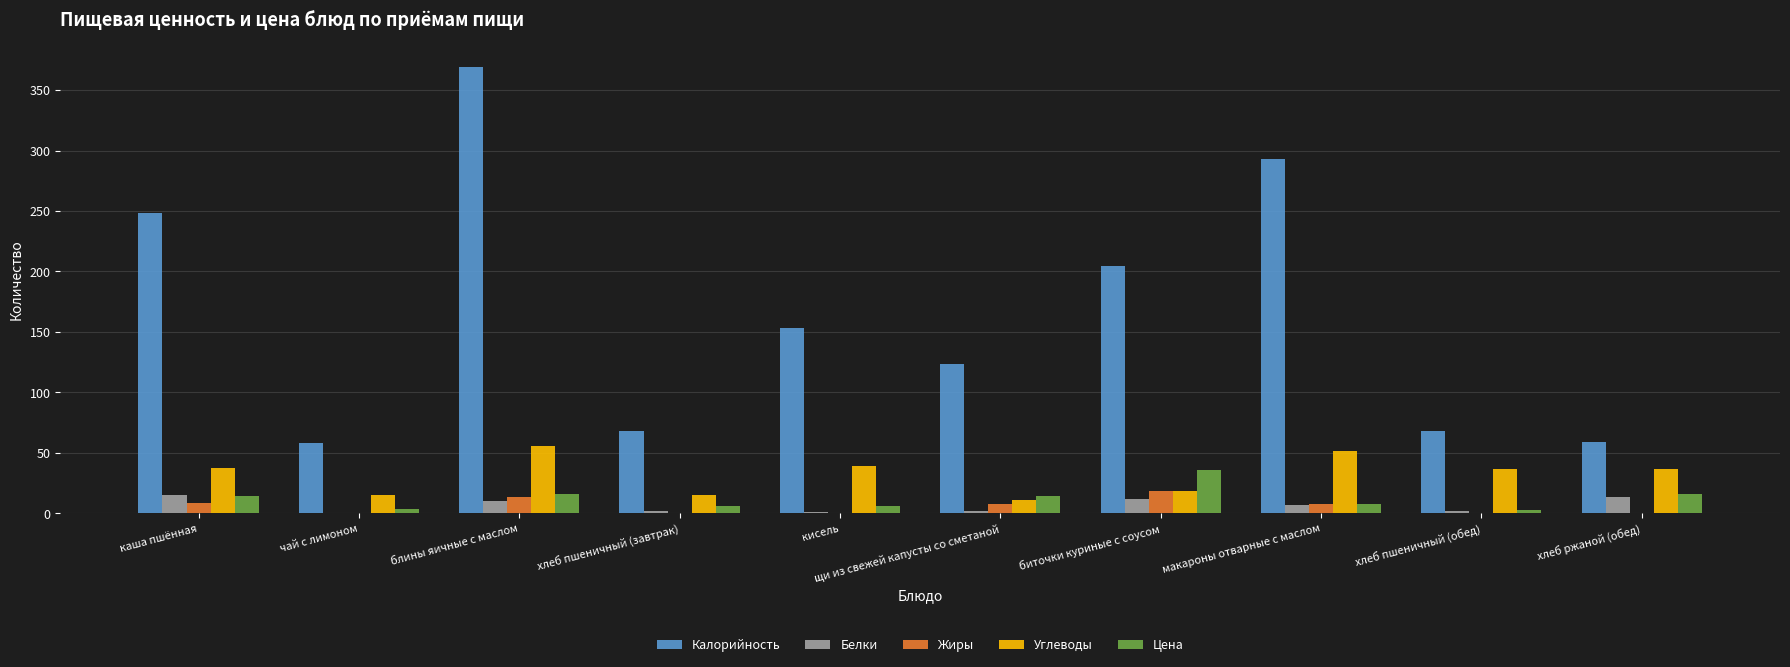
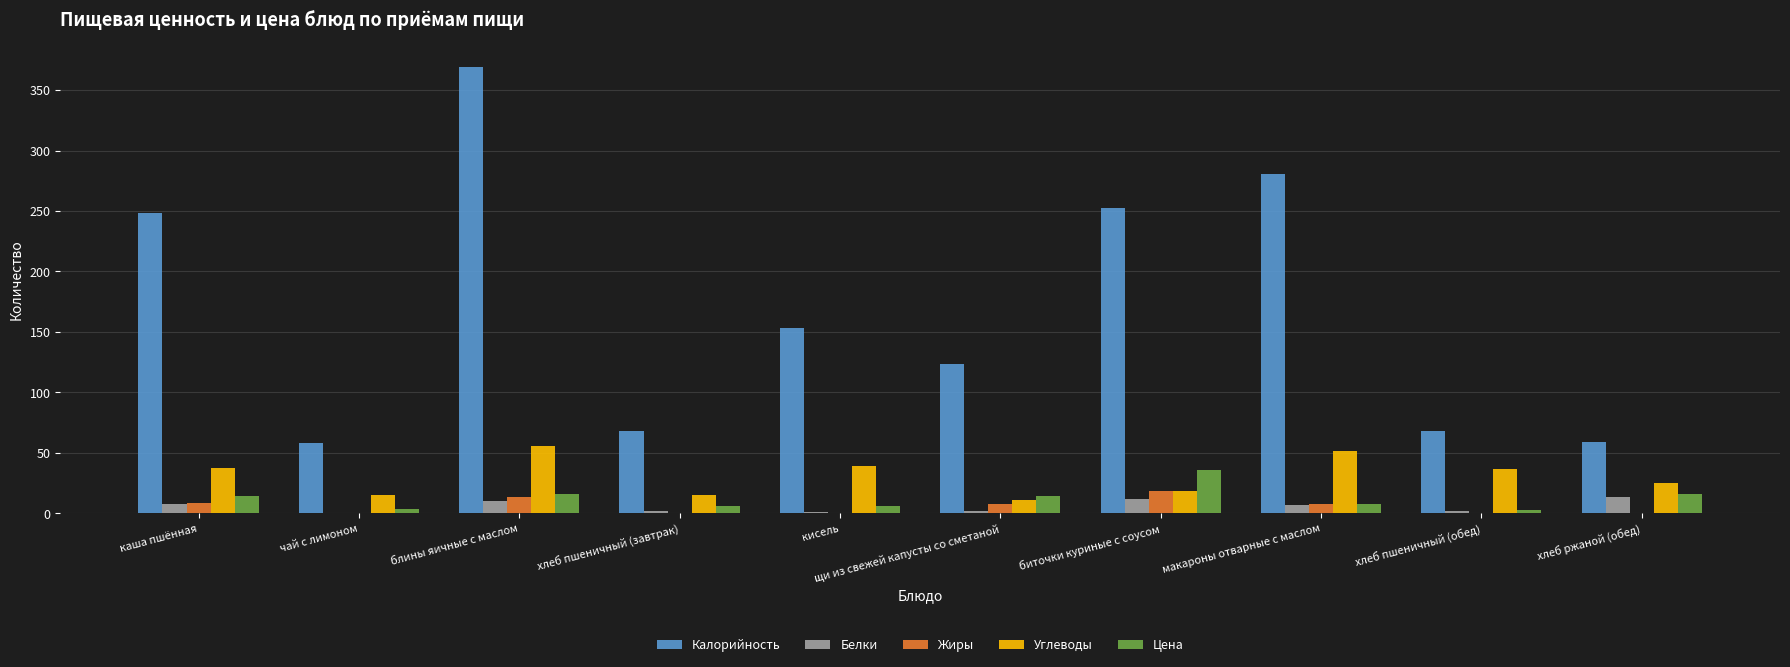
Белки, каша пшённая: 15 -> 8
Калорийность, биточки куриные с соусом: 205 -> 252
Калорийность, макароны отварные с маслом: 293 -> 281
Углеводы, хлеб ржаной (обед): 37 -> 25
